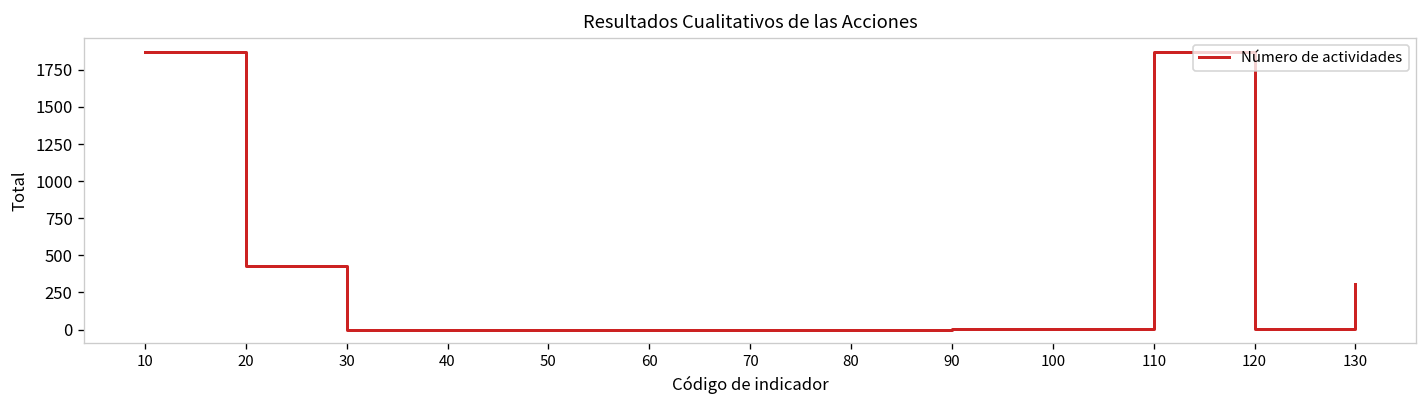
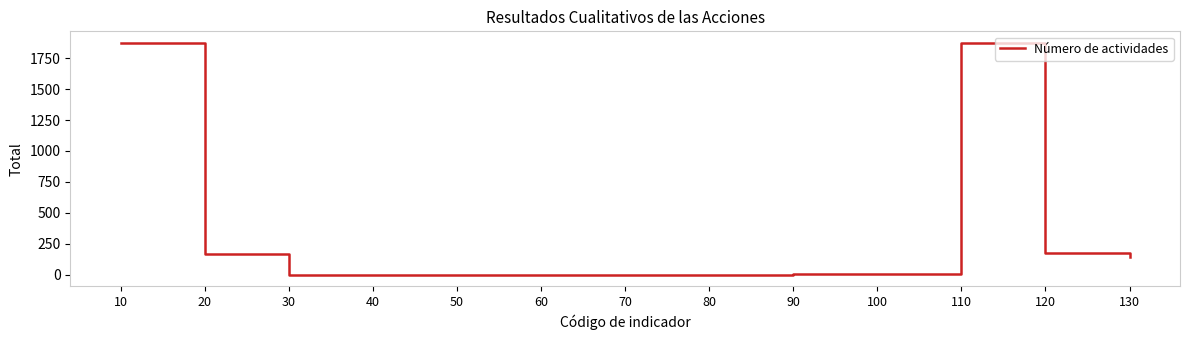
20: 430 -> 160
120: 10 -> 180
130: 310 -> 150
